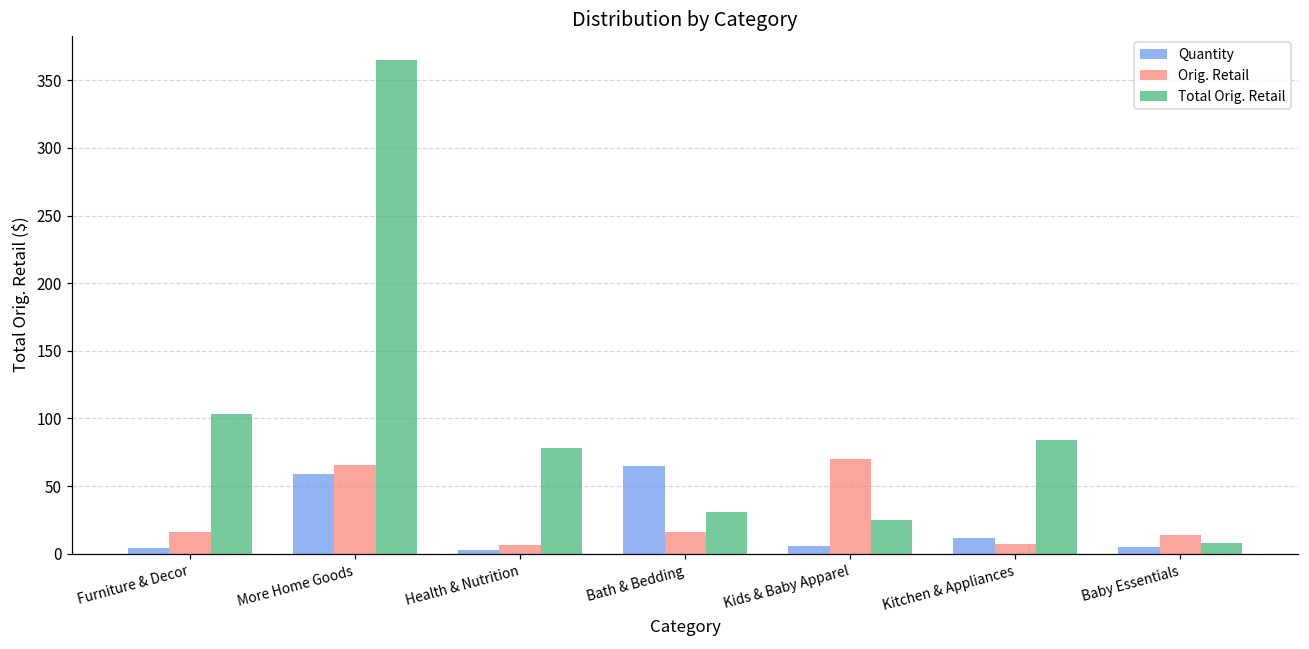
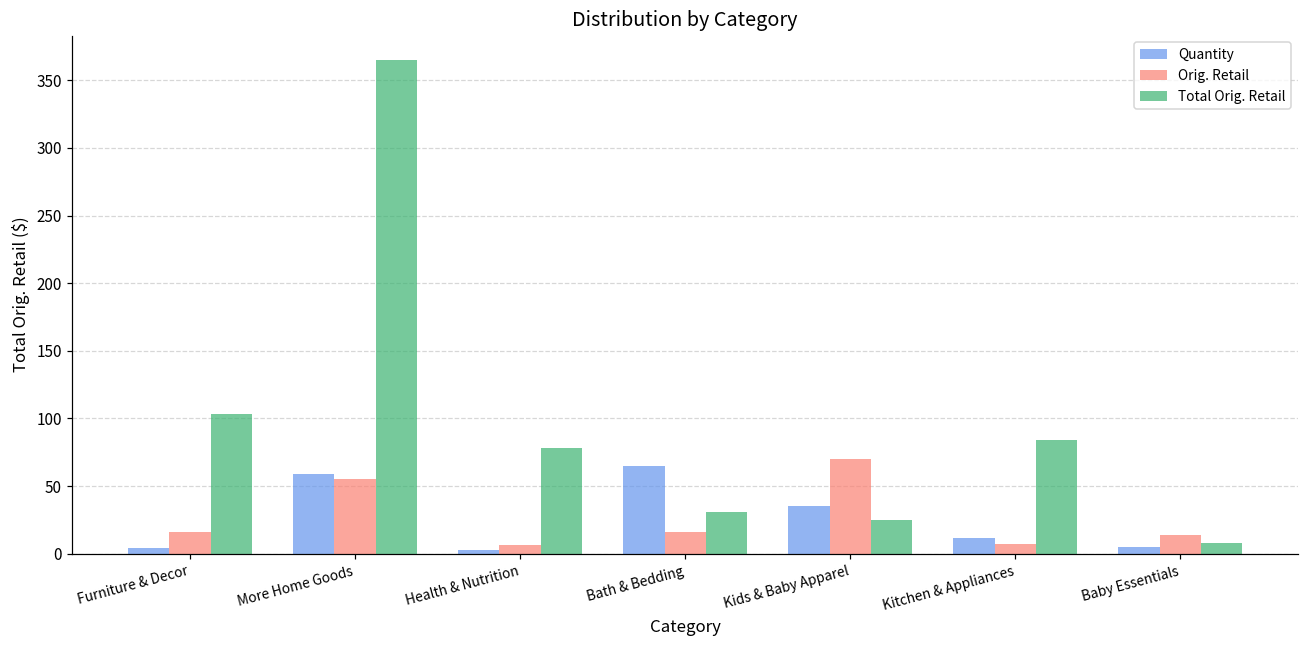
Orig. Retail, More Home Goods: 66 -> 55
Quantity, Kids & Baby Apparel: 6 -> 35
